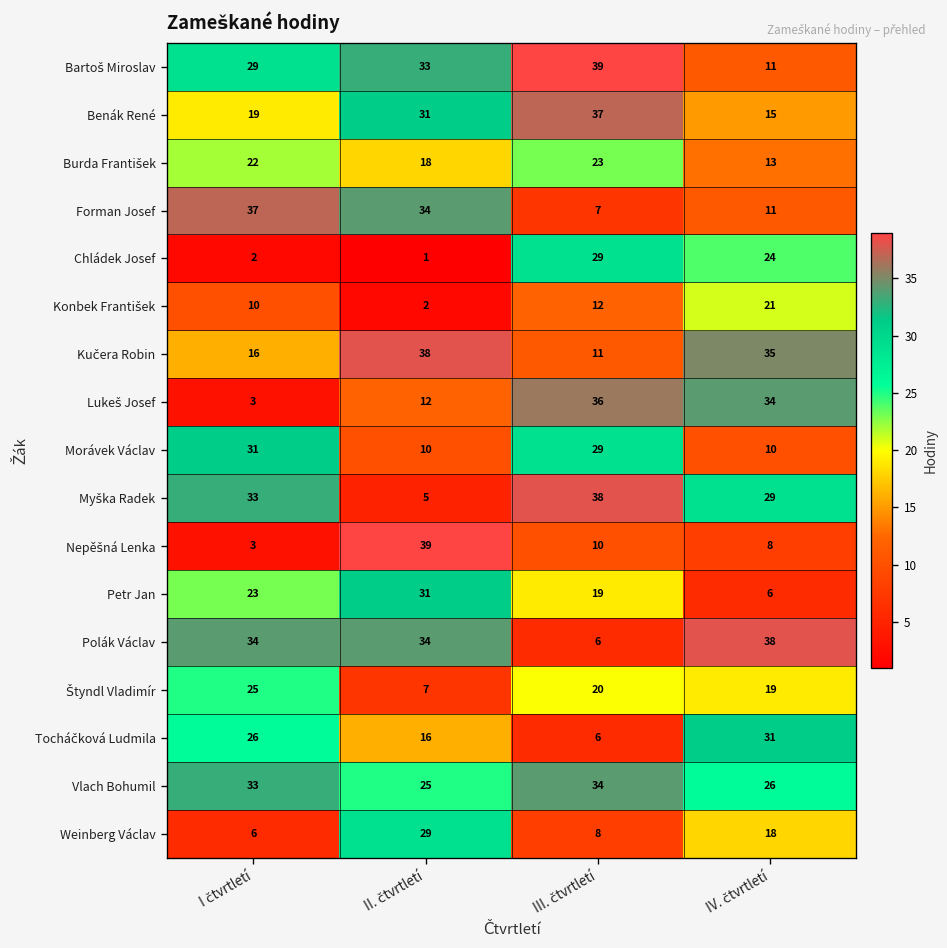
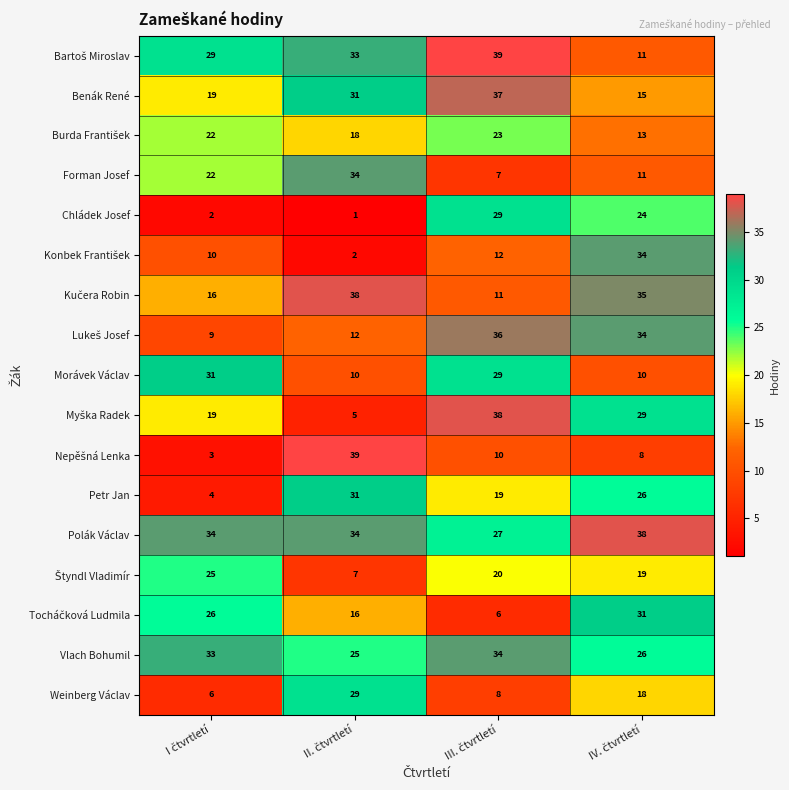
Forman Josef, I čtvrtletí: 37 -> 22
Konbek František, IV. čtvrtletí: 21 -> 34
Lukeš Josef, I čtvrtletí: 3 -> 9
Myška Radek, I čtvrtletí: 33 -> 19
Petr Jan, I čtvrtletí: 23 -> 4
Petr Jan, IV. čtvrtletí: 6 -> 26
Polák Václav, III. čtvrtletí: 6 -> 27
